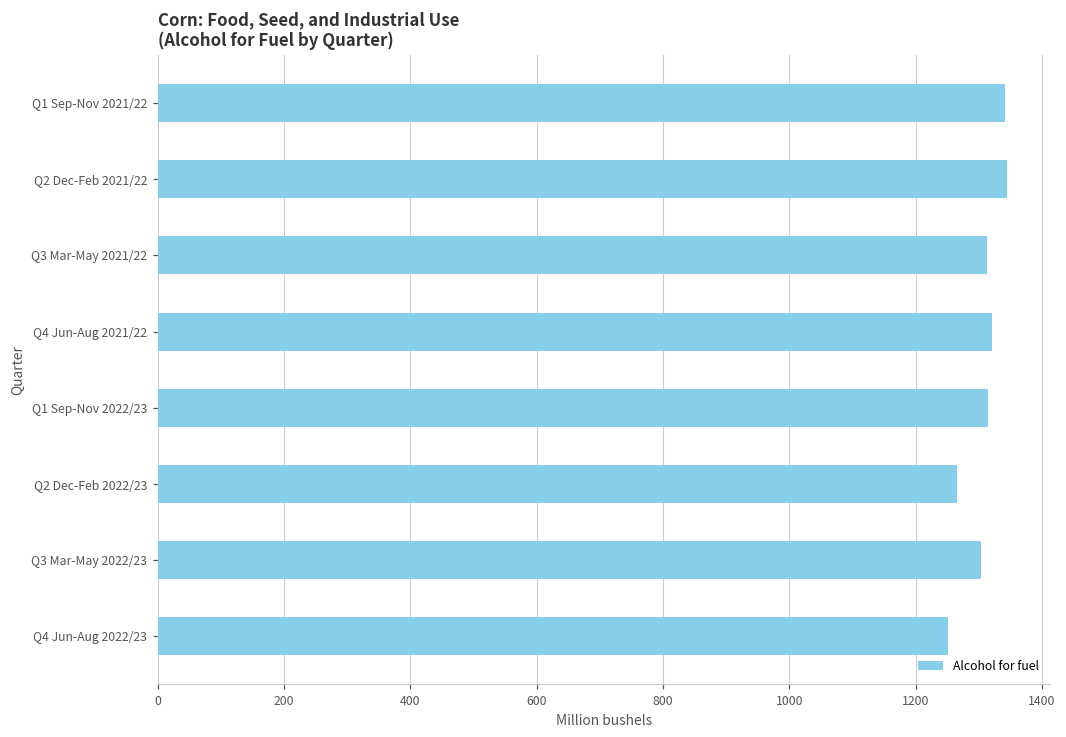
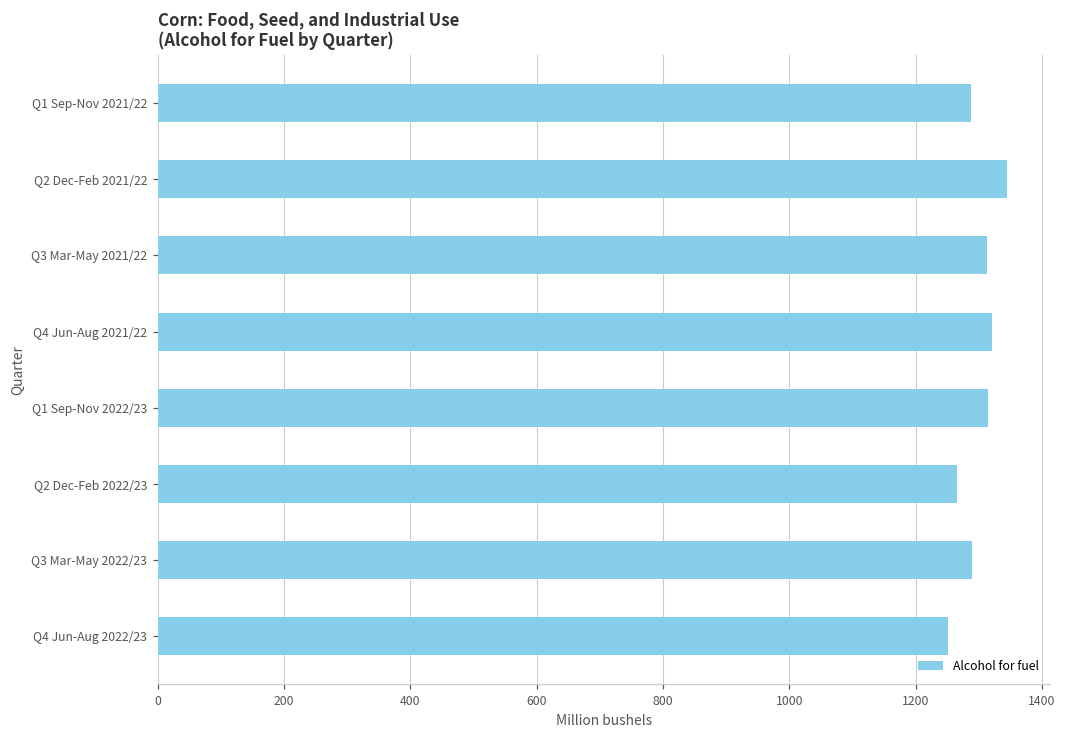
Q1 Sep-Nov 2021/22: 1340 -> 1290
Q3 Mar-May 2022/23: 1300 -> 1290
